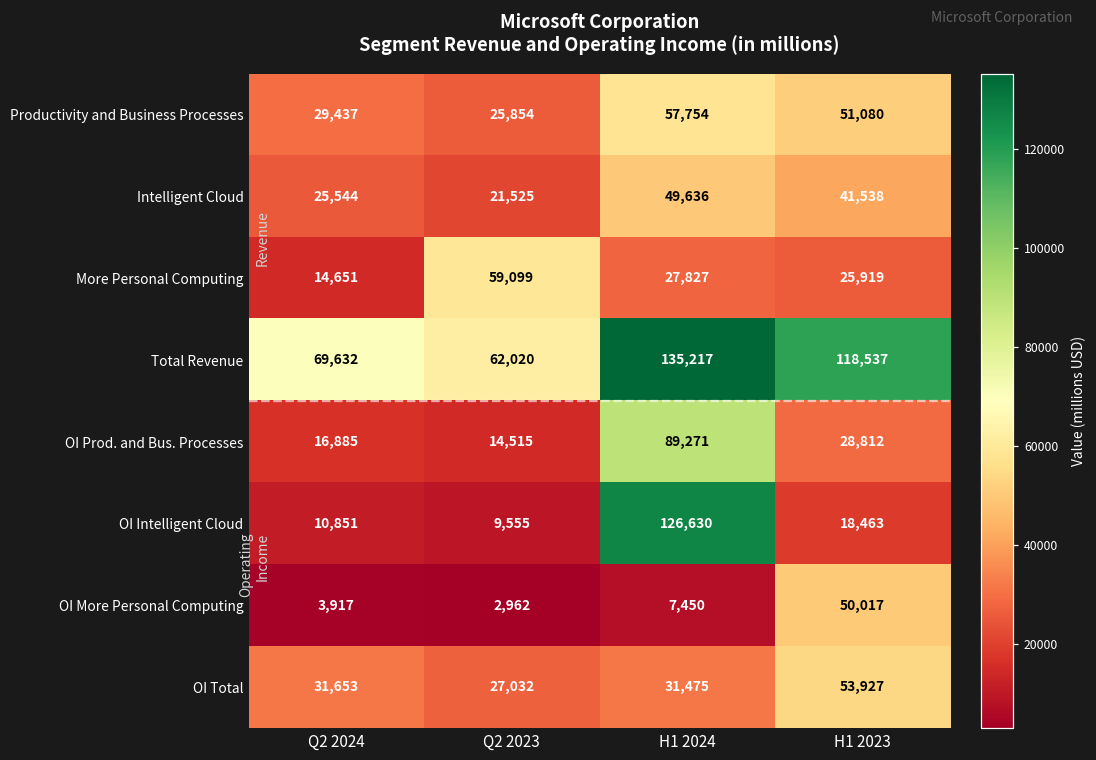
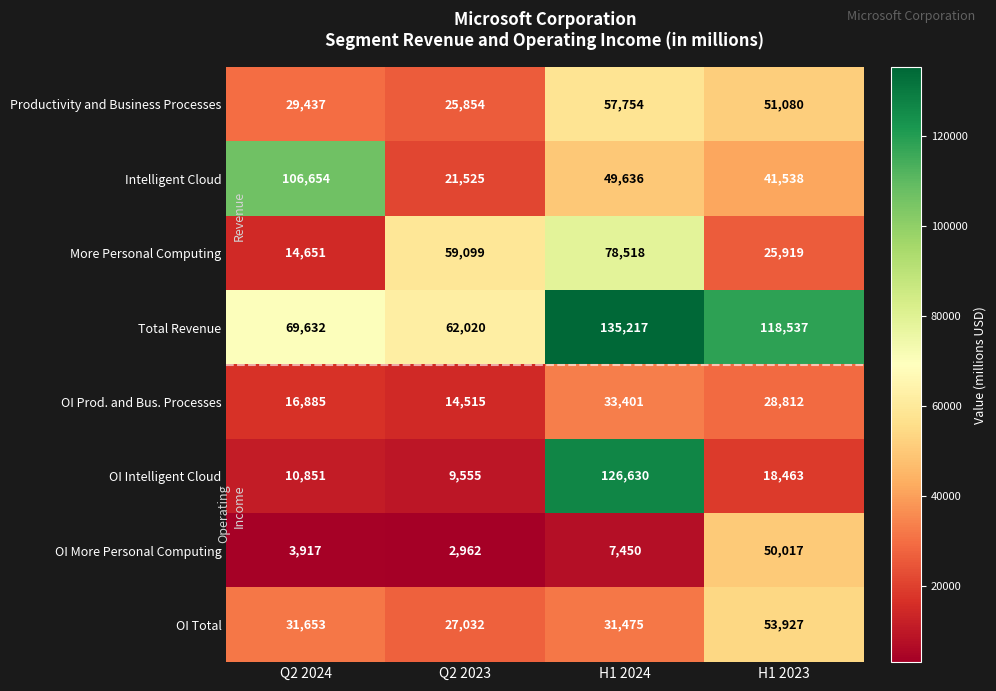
Intelligent Cloud, Q2 2024: 25,544 -> 106,654
More Personal Computing, H1 2024: 27,827 -> 78,518
OI Prod. and Bus. Processes, H1 2024: 89,271 -> 33,401
